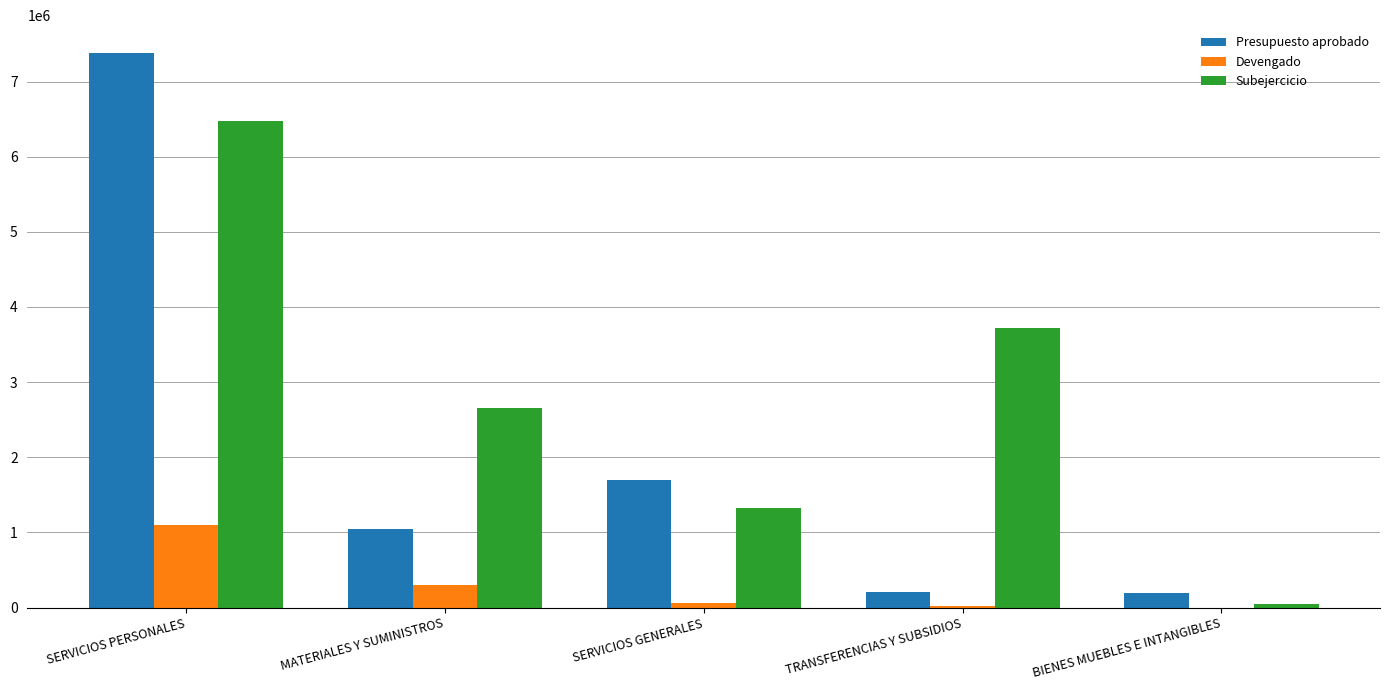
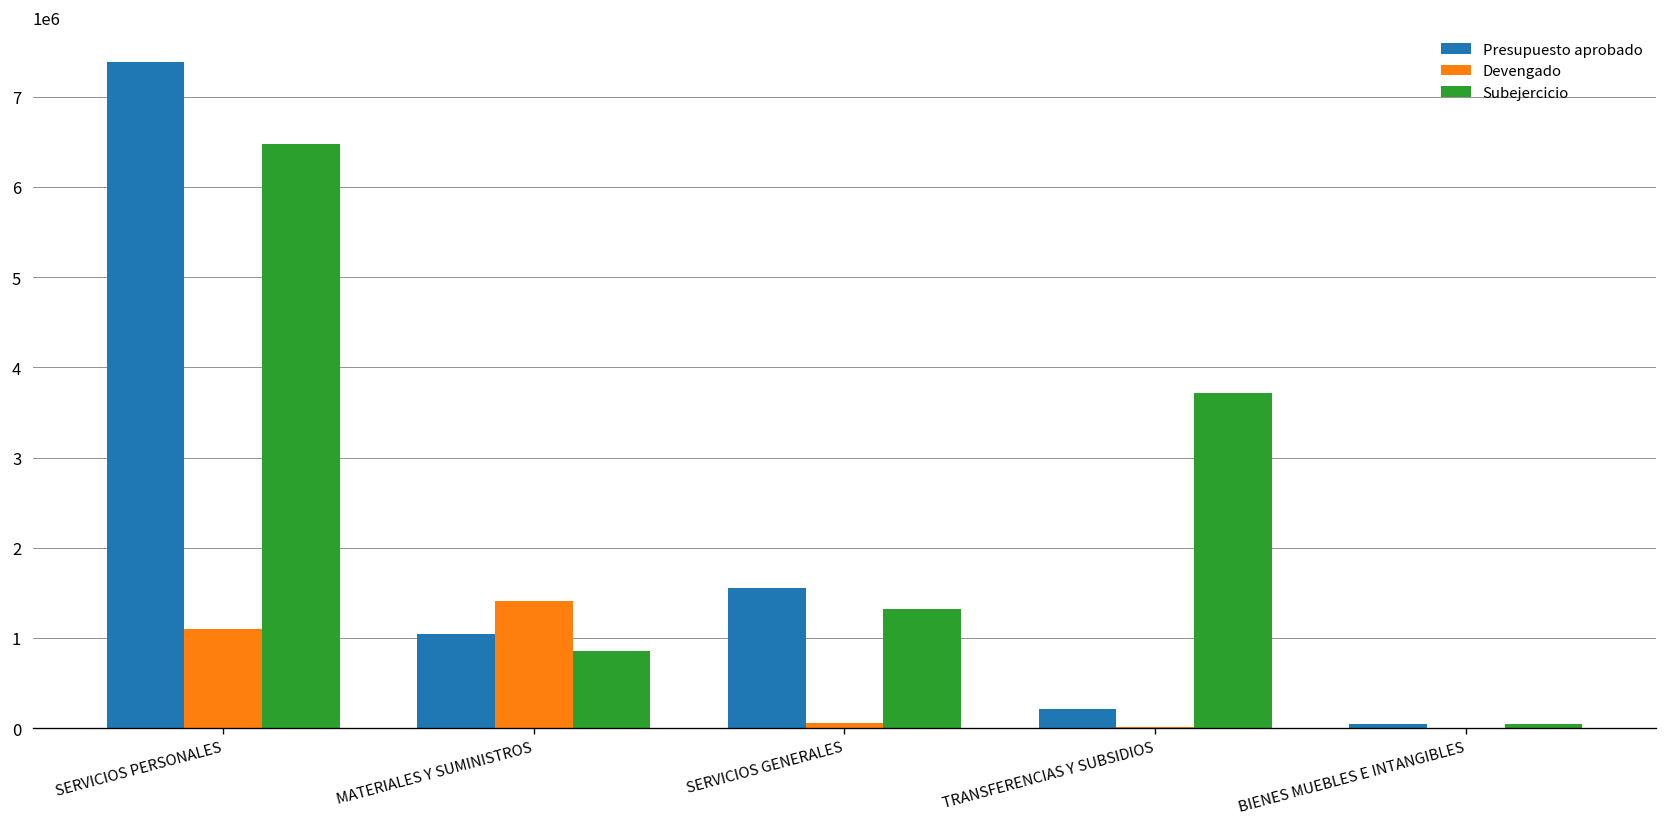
Devengado, MATERIALES Y SUMINISTROS: 300000 -> 1400000
Subejercicio, MATERIALES Y SUMINISTROS: 2700000 -> 900000
Presupuesto aprobado, SERVICIOS GENERALES: 1700000 -> 1600000
Presupuesto aprobado, BIENES MUEBLES E INTANGIBLES: 200000 -> 0
